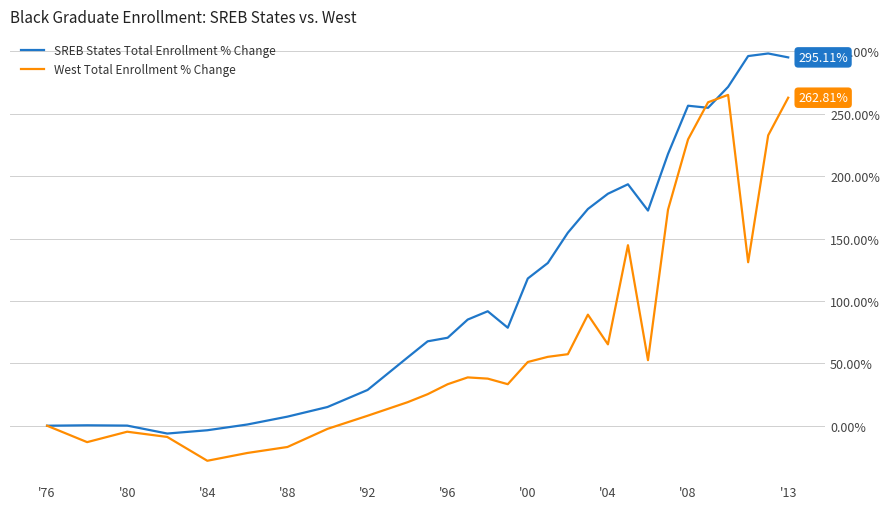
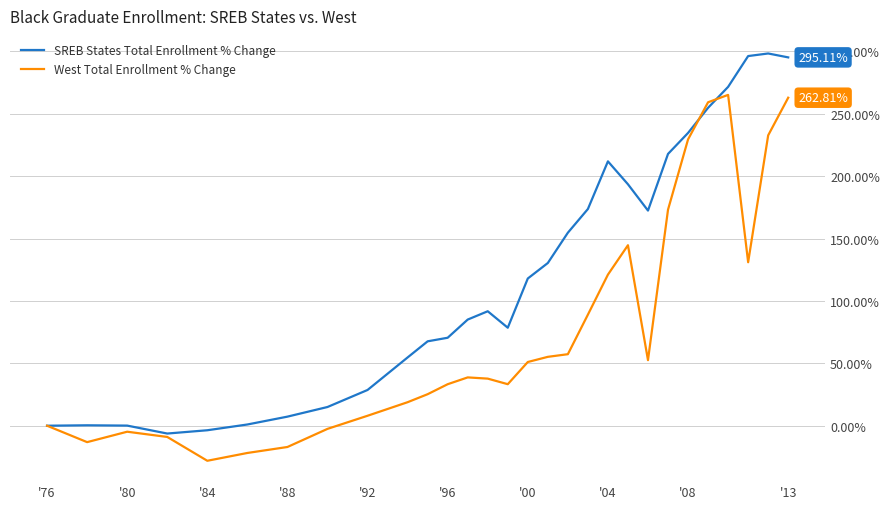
SREB States Total Enrollment % Change, '04: 186% -> 212%
West Total Enrollment % Change, '04: 65% -> 121%
SREB States Total Enrollment % Change, '08: 256% -> 235%
